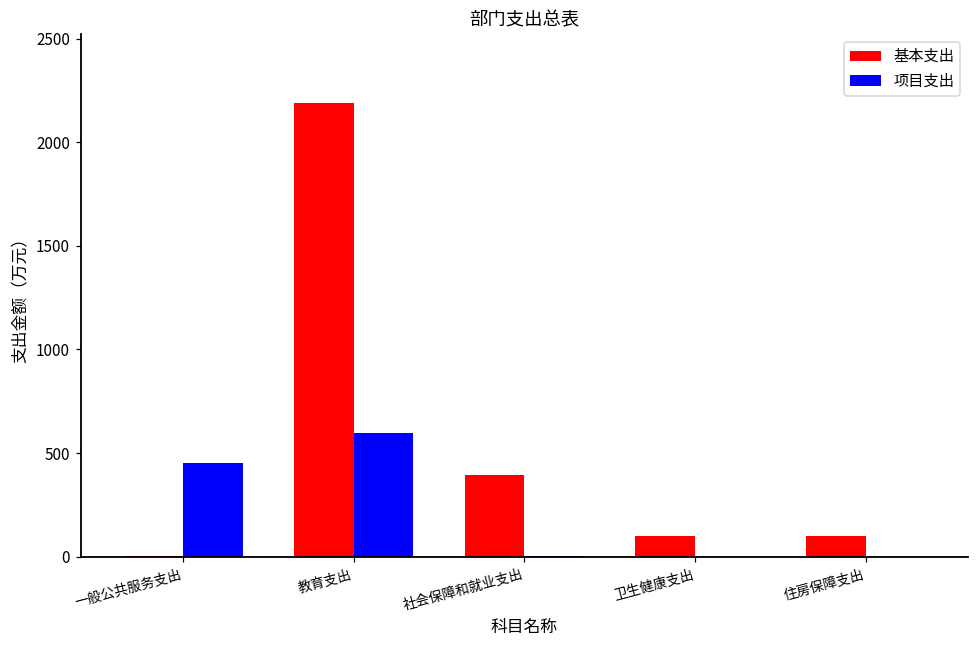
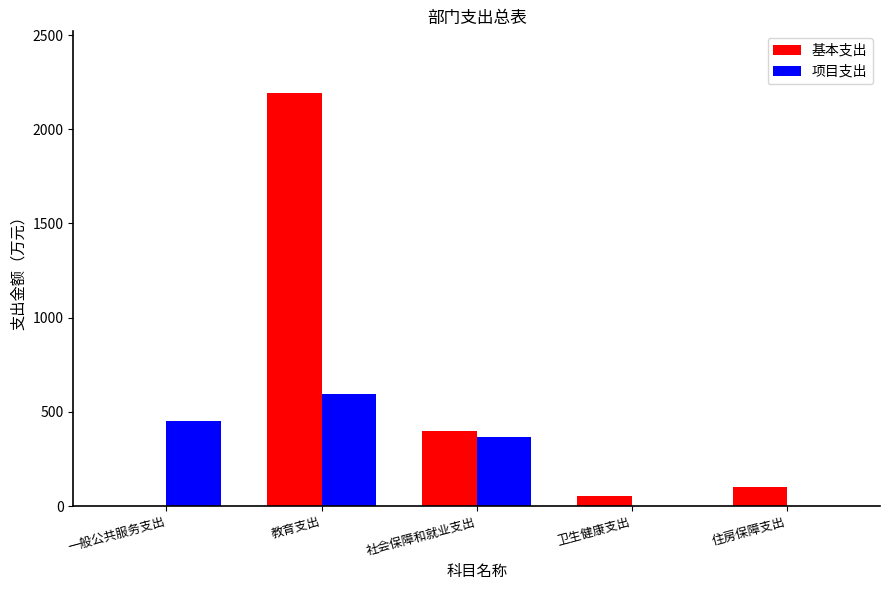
项目支出, 社会保障和就业支出: 0 -> 370
基本支出, 卫生健康支出: 100 -> 50
